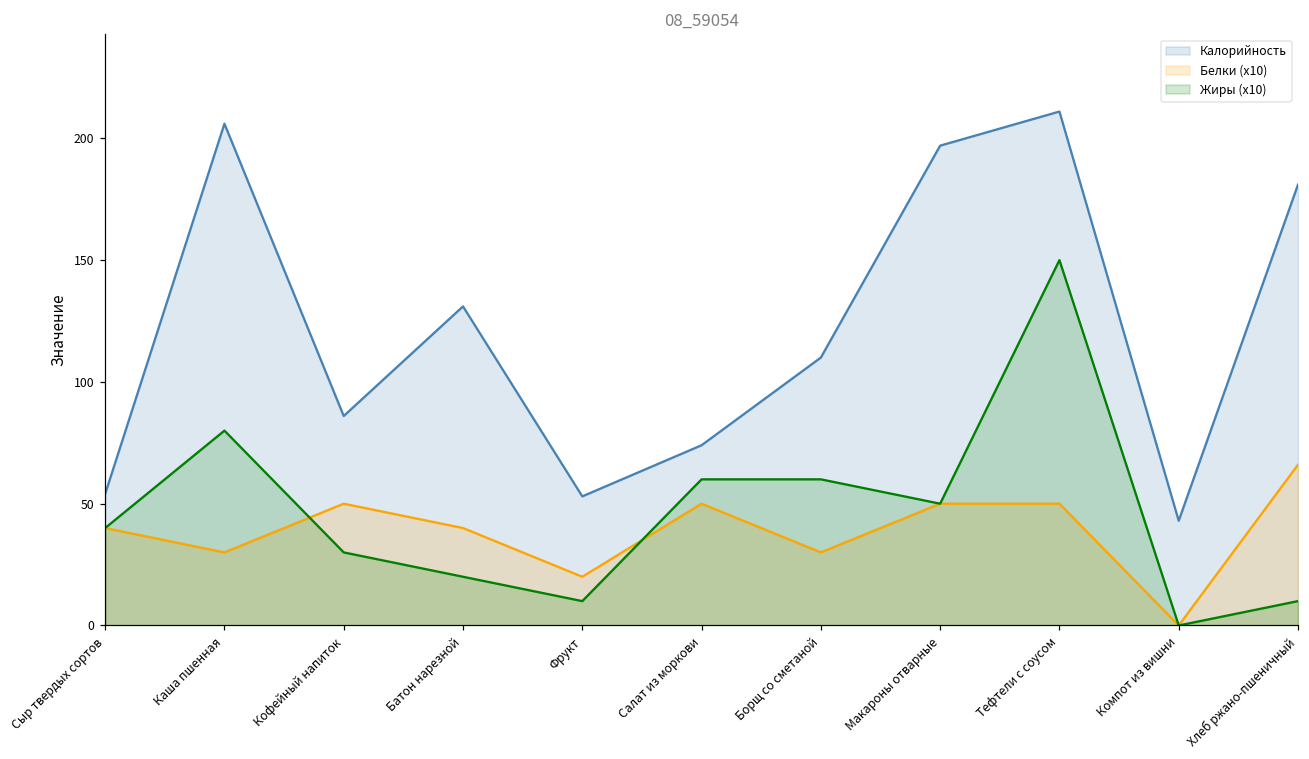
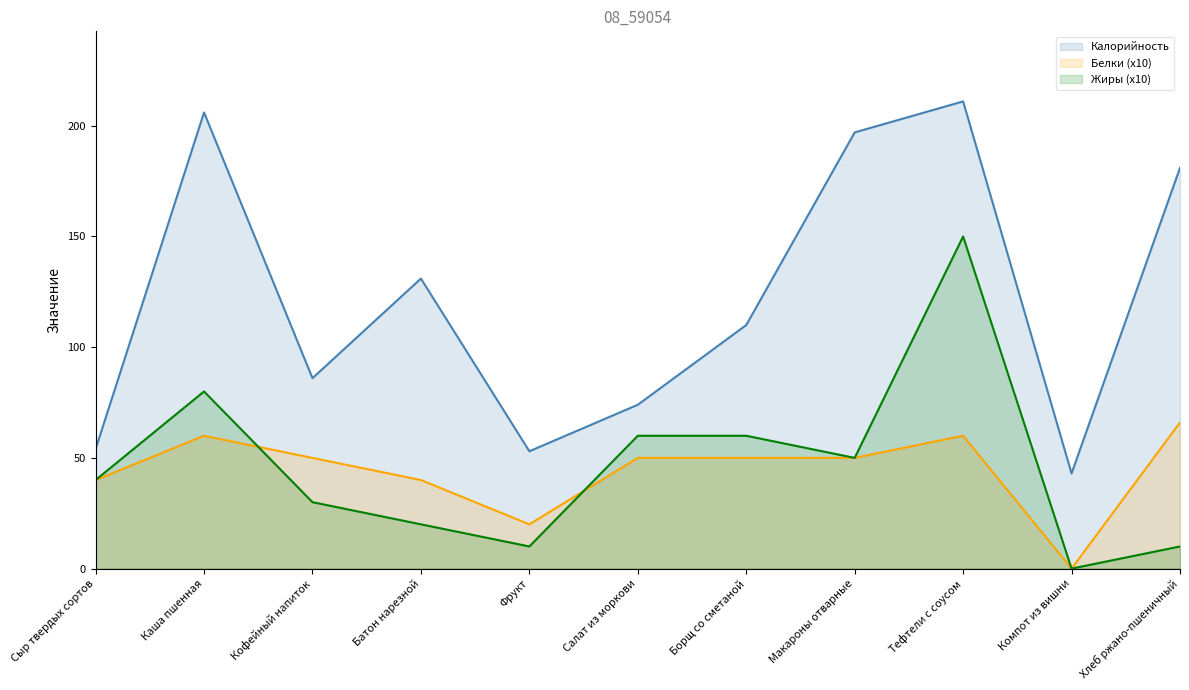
Белки (x10), Каша пшенная: 30 -> 60
Белки (x10), Борщ со сметаной: 30 -> 50
Белки (x10), Тефтели с соусом: 50 -> 60
